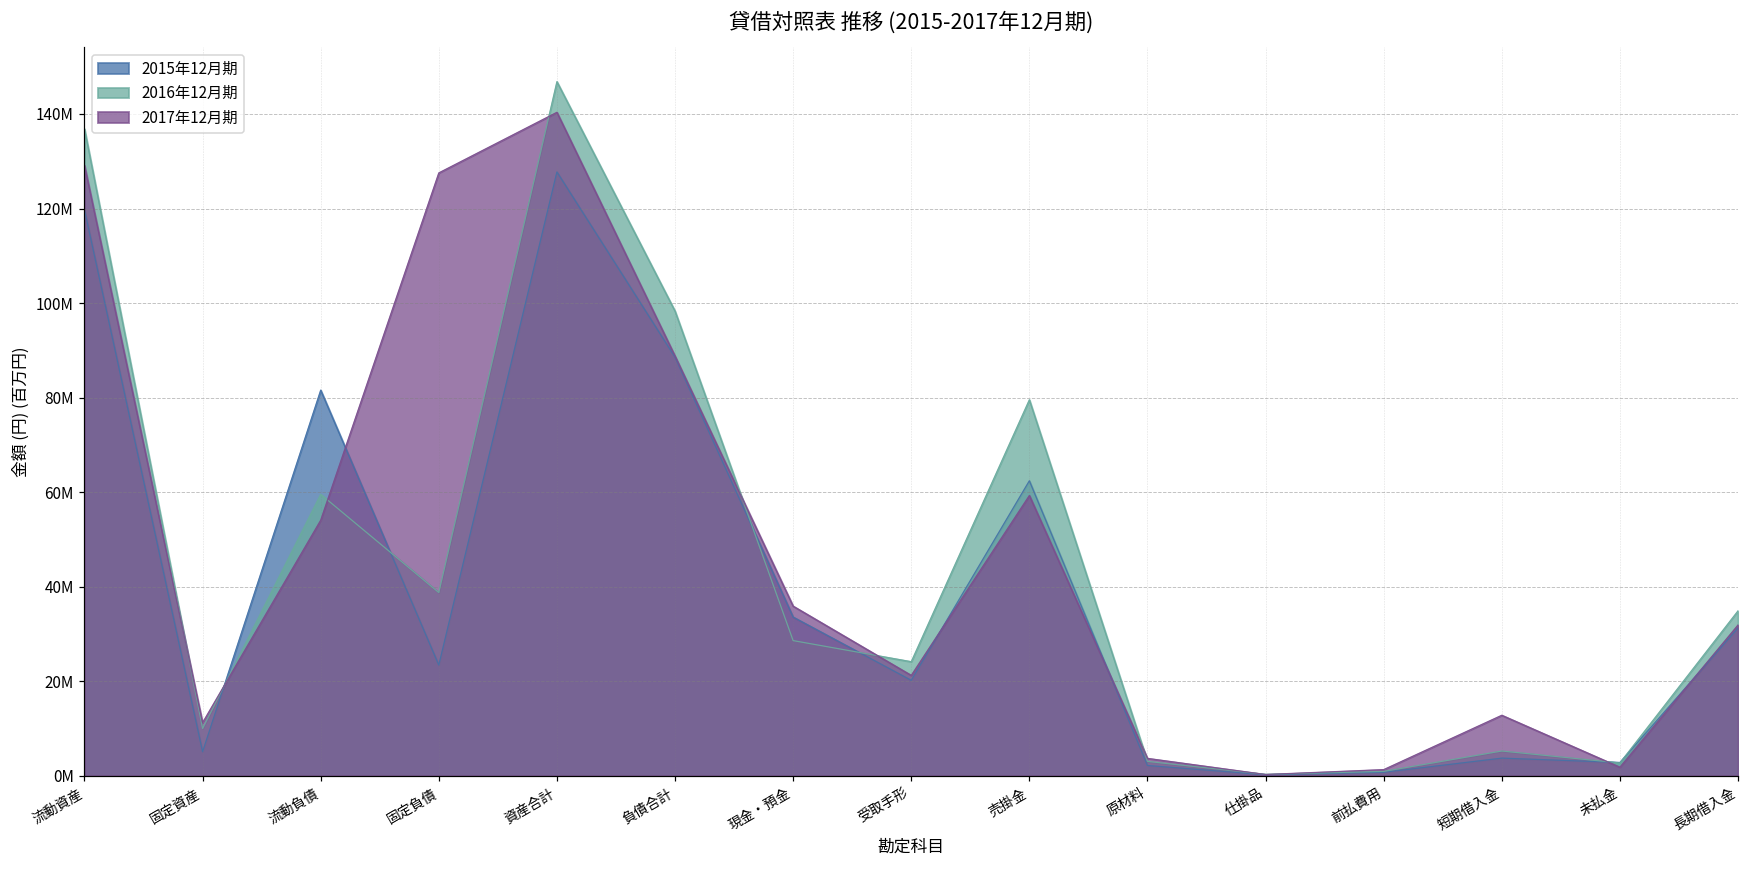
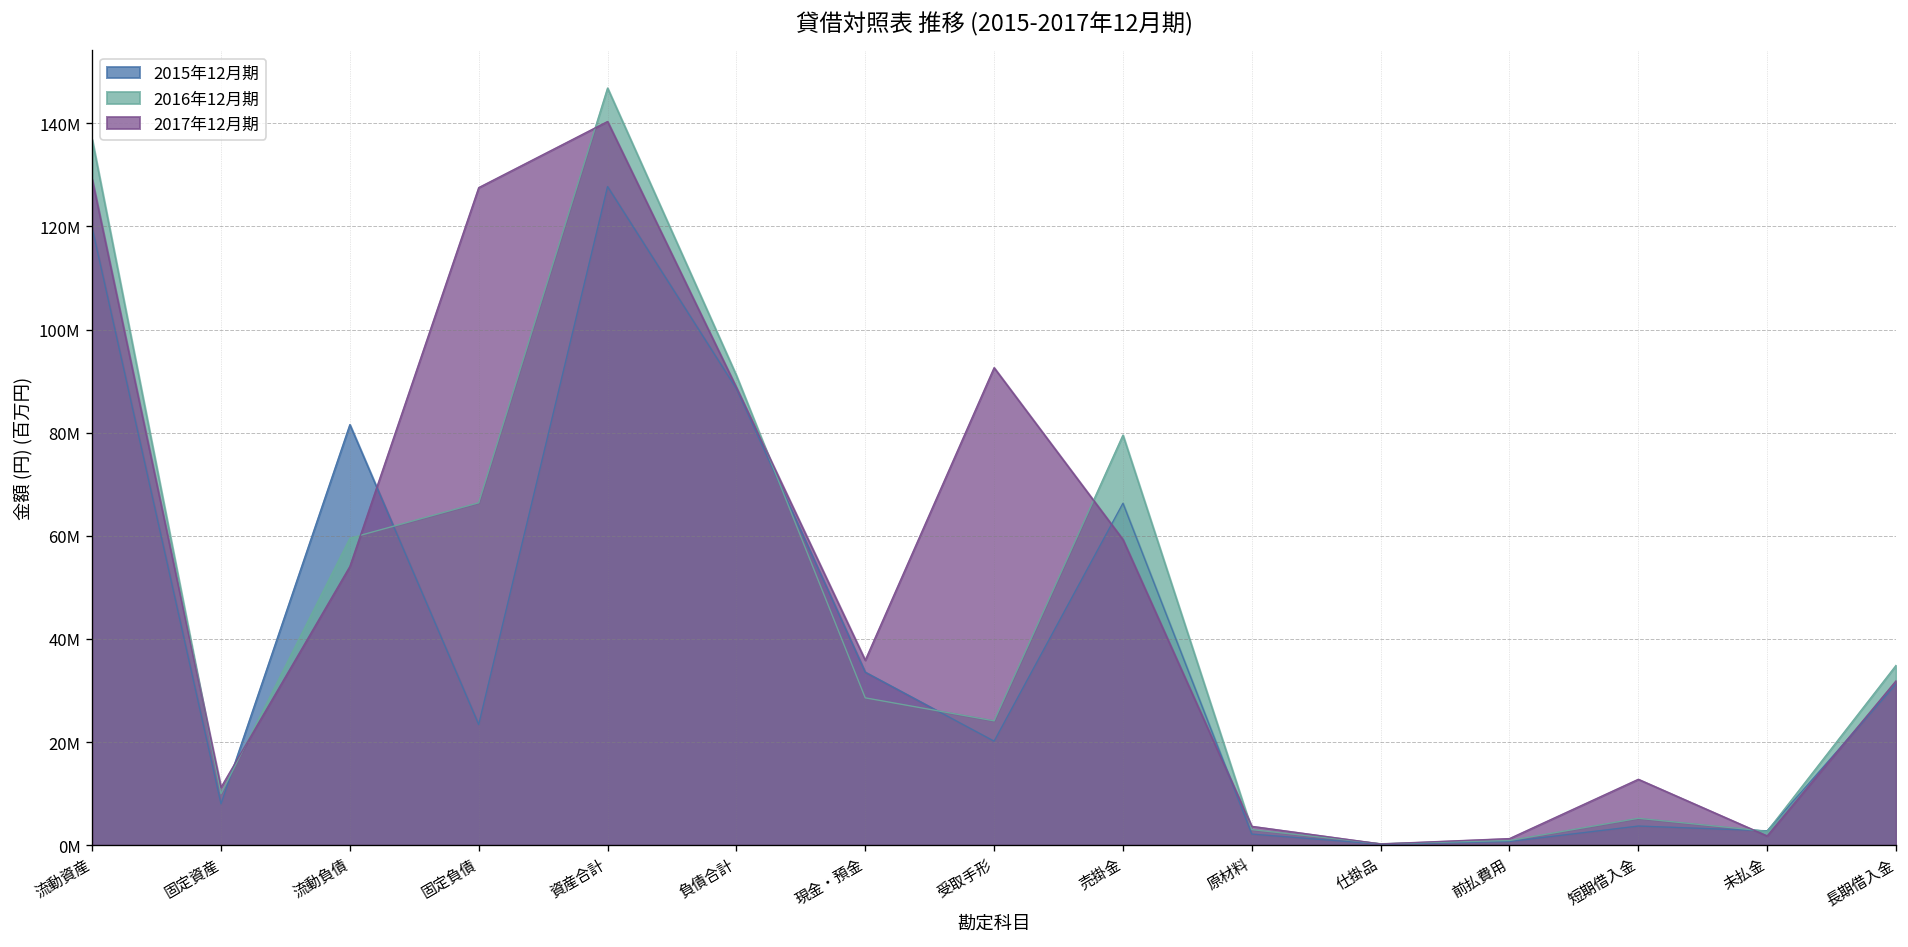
2015年12月期, 固定資産: 5000000 -> 8000000
2016年12月期, 固定負債: 39000000 -> 66000000
2016年12月期, 負債合計: 98000000 -> 91000000
2017年12月期, 受取手形: 21000000 -> 93000000
2015年12月期, 売掛金: 62000000 -> 66000000
